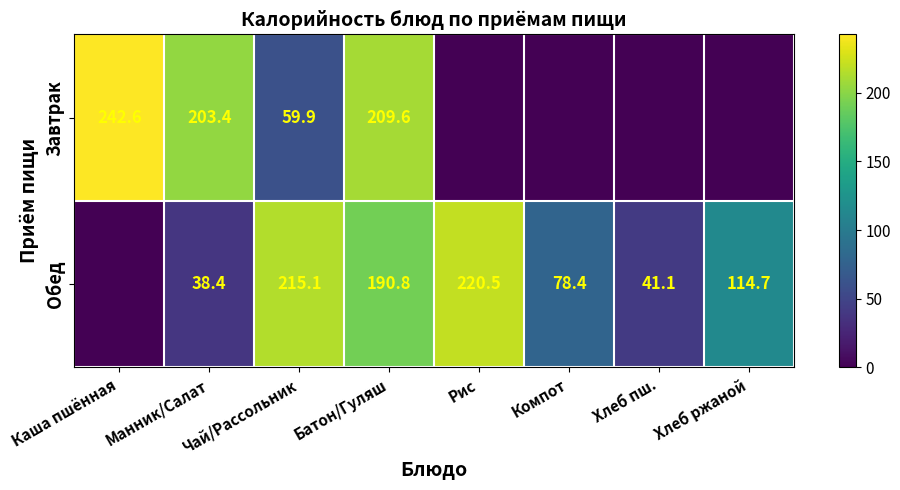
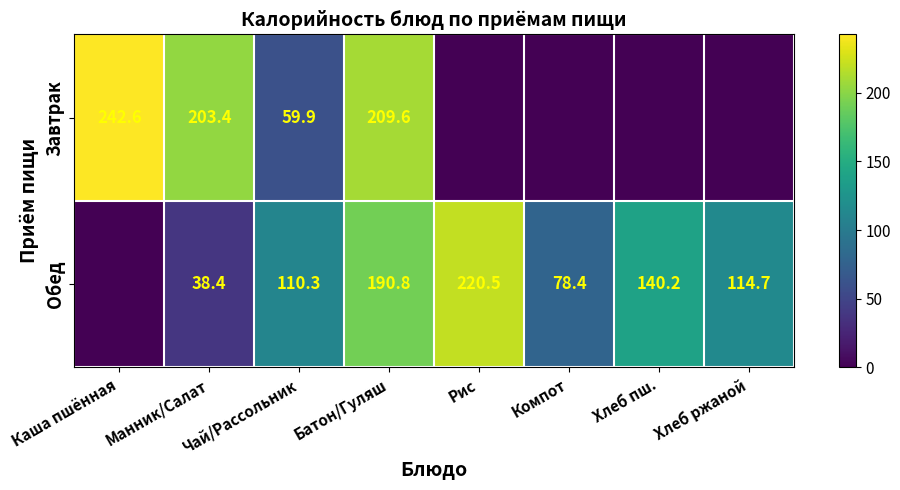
Обед, Чай/Рассольник: 215.1 -> 110.3
Обед, Хлеб пш.: 41.1 -> 140.2
